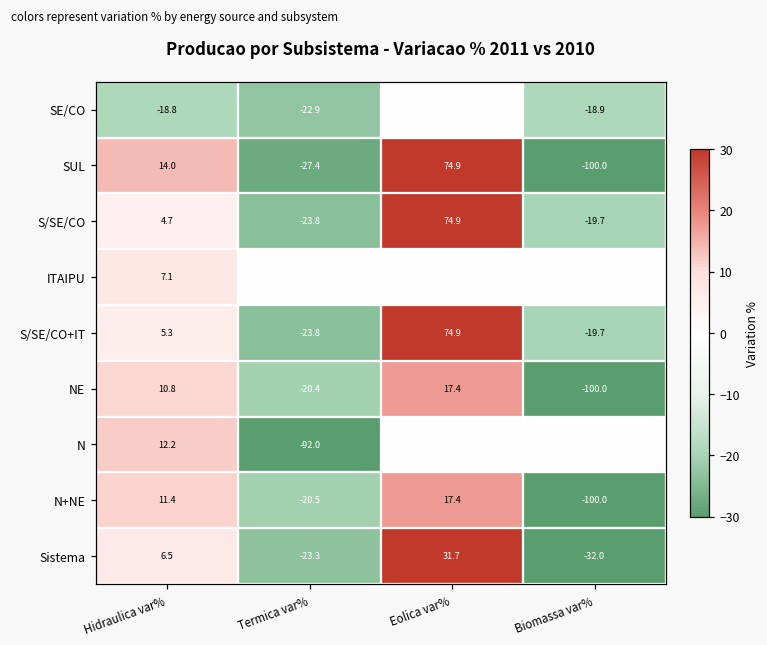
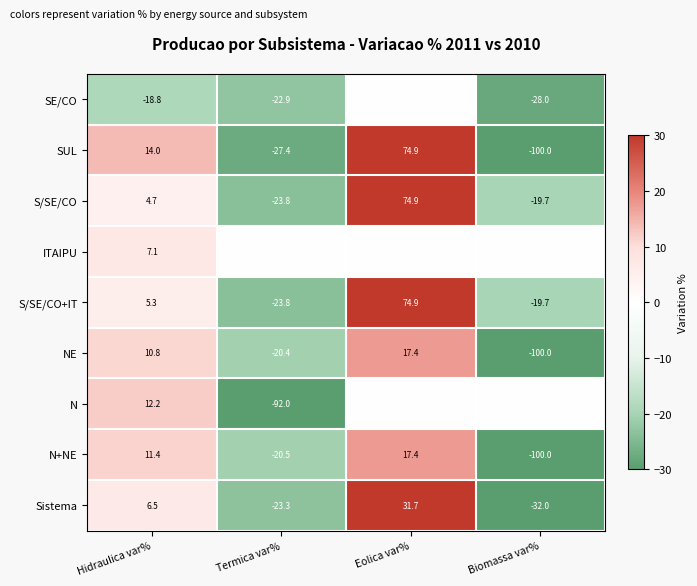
SE/CO, Biomassa var%: -18.9 -> -28.0
